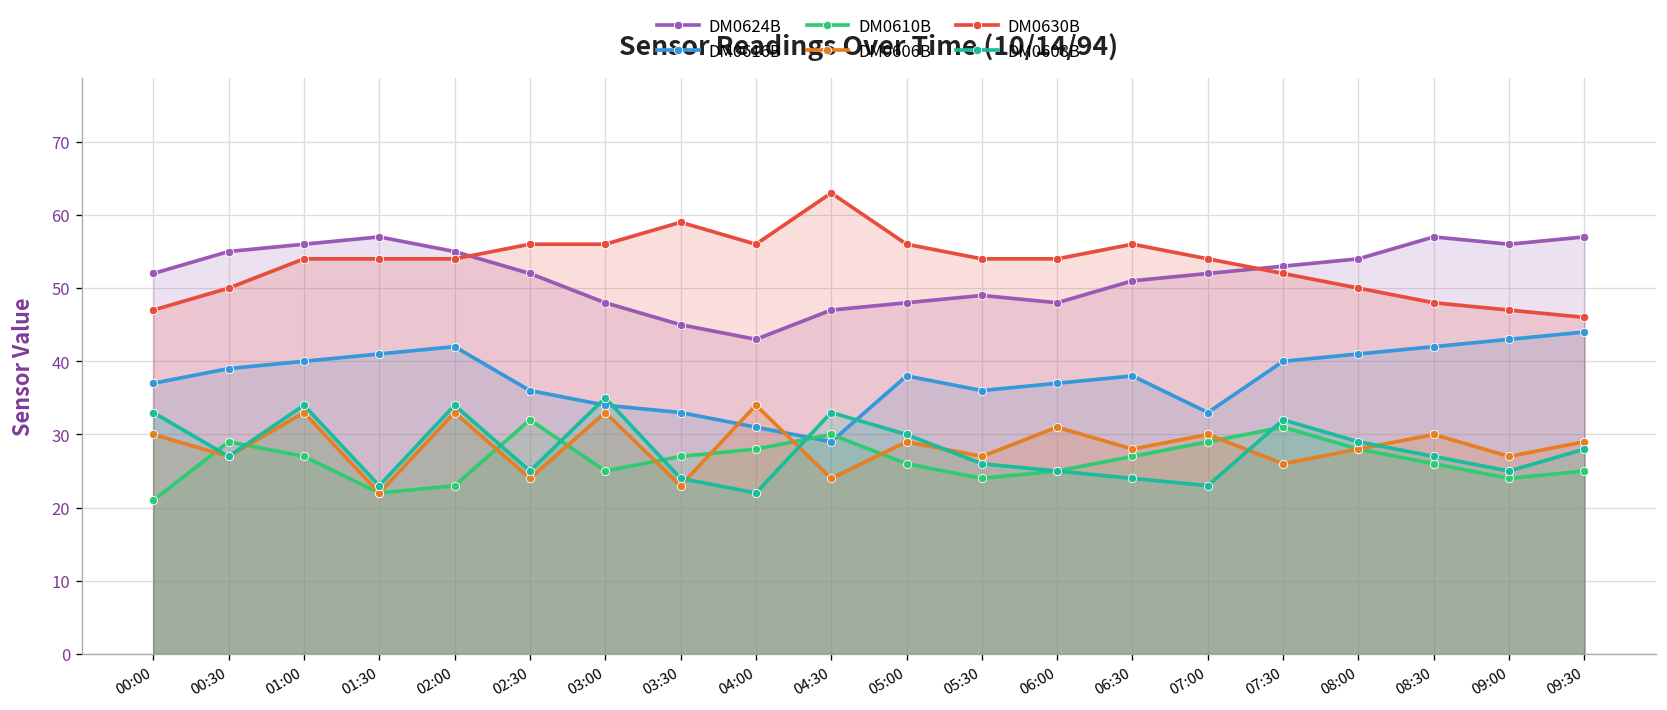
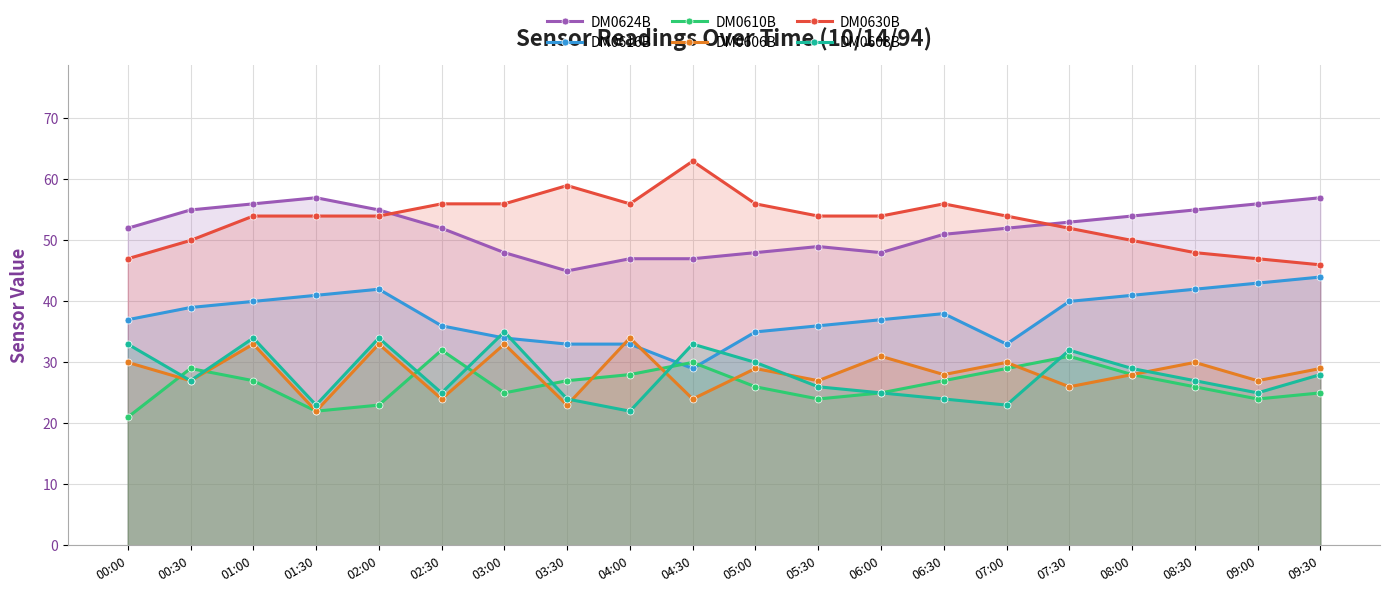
DM0624B, 04:00: 43 -> 47
DM0616B, 04:00: 31 -> 33
DM0616B, 05:00: 38 -> 35
DM0624B, 08:30: 57 -> 55
